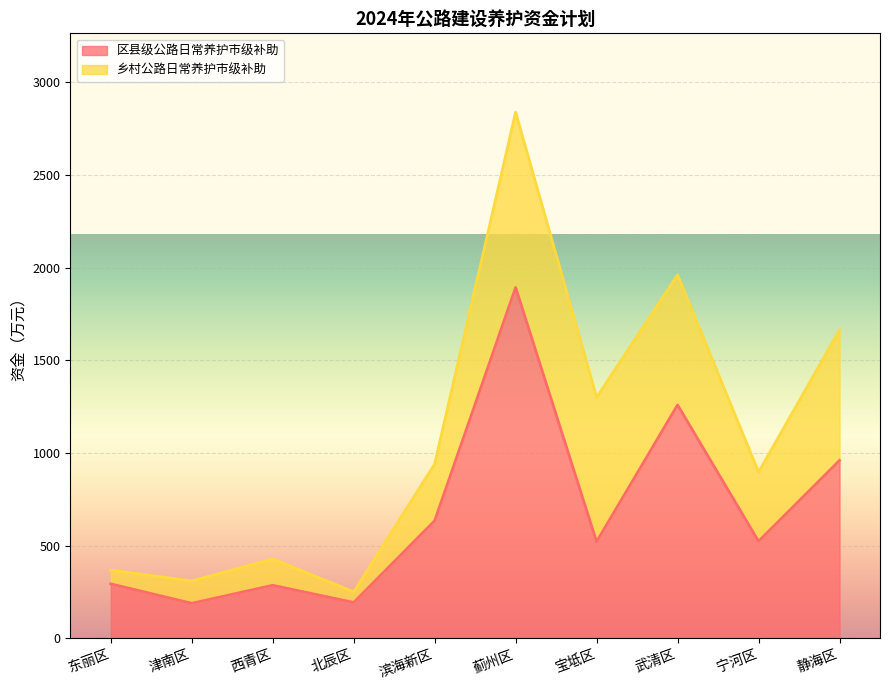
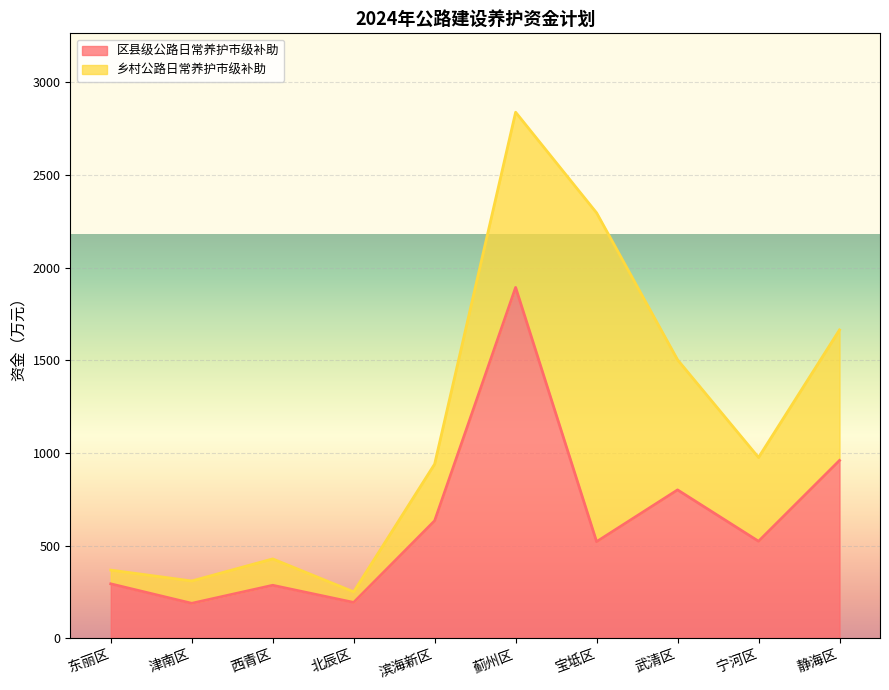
乡村公路日常养护市级补助, 宝坻区: 780 -> 1770
区县级公路日常养护市级补助, 武清区: 1260 -> 800
乡村公路日常养护市级补助, 宁河区: 370 -> 450
